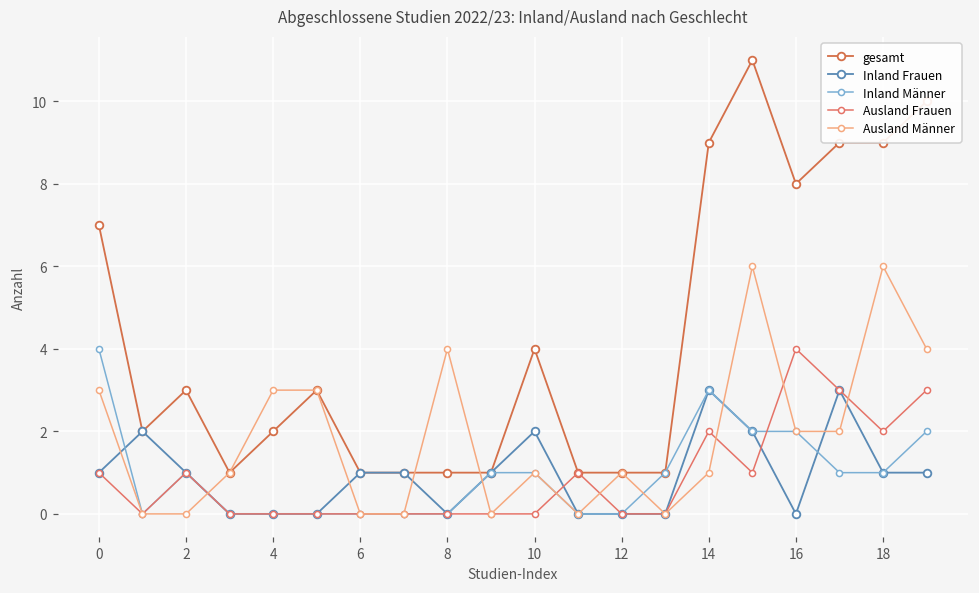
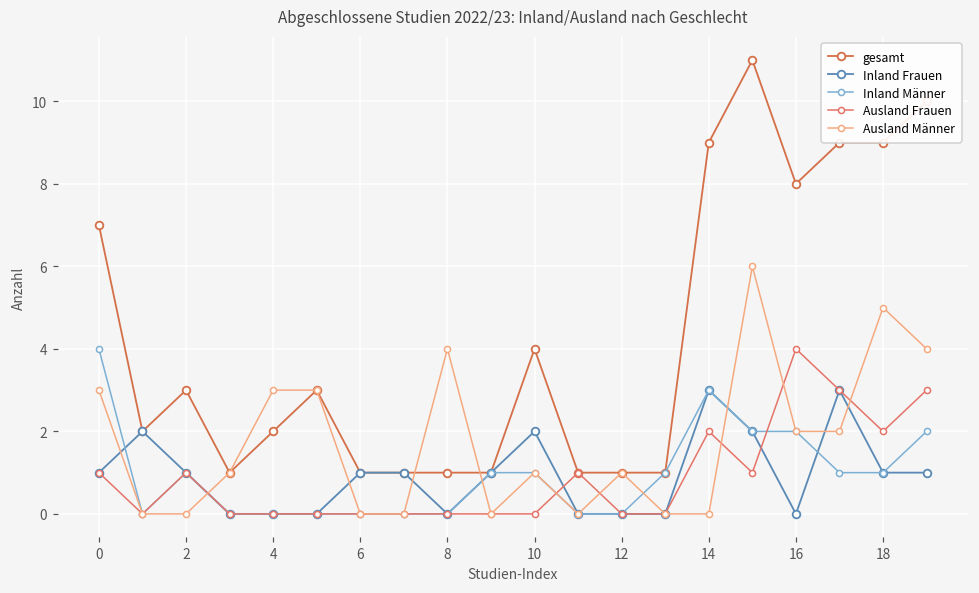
Ausland Männer, 14: 1 -> 0
Ausland Männer, 18: 6 -> 5
